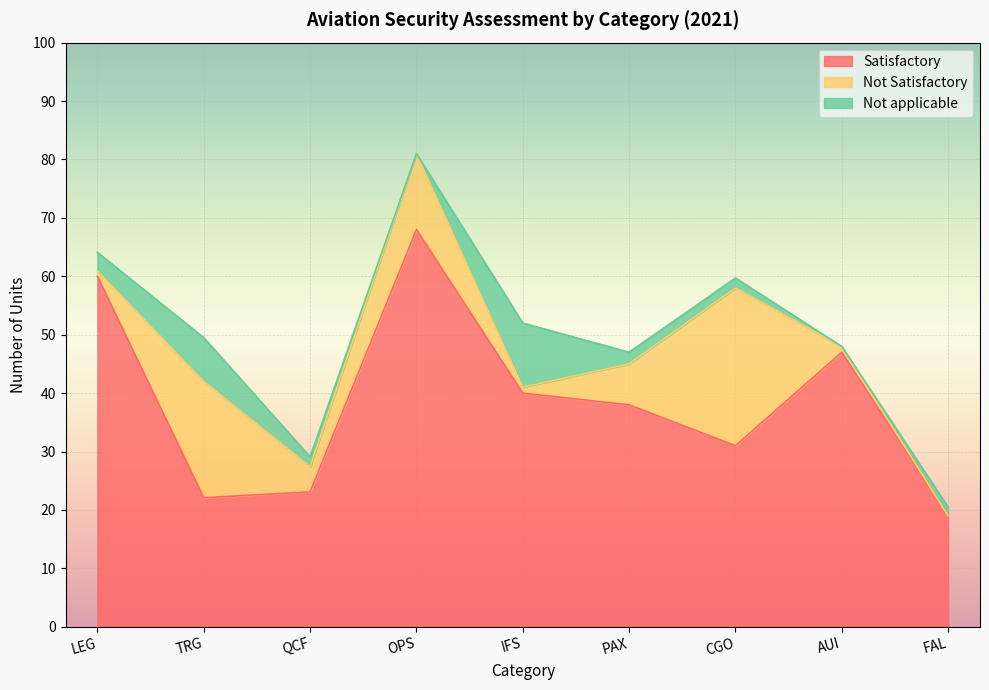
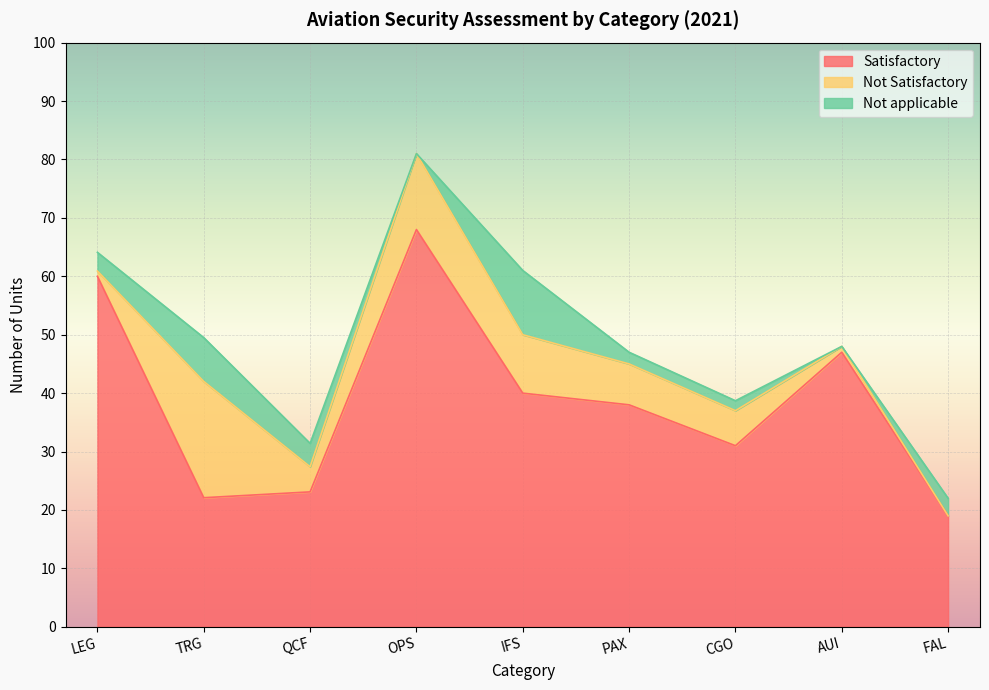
Not applicable, QCF: 2 -> 4
Not Satisfactory, IFS: 1 -> 10
Not Satisfactory, CGO: 27 -> 6
Not applicable, FAL: 2 -> 3
